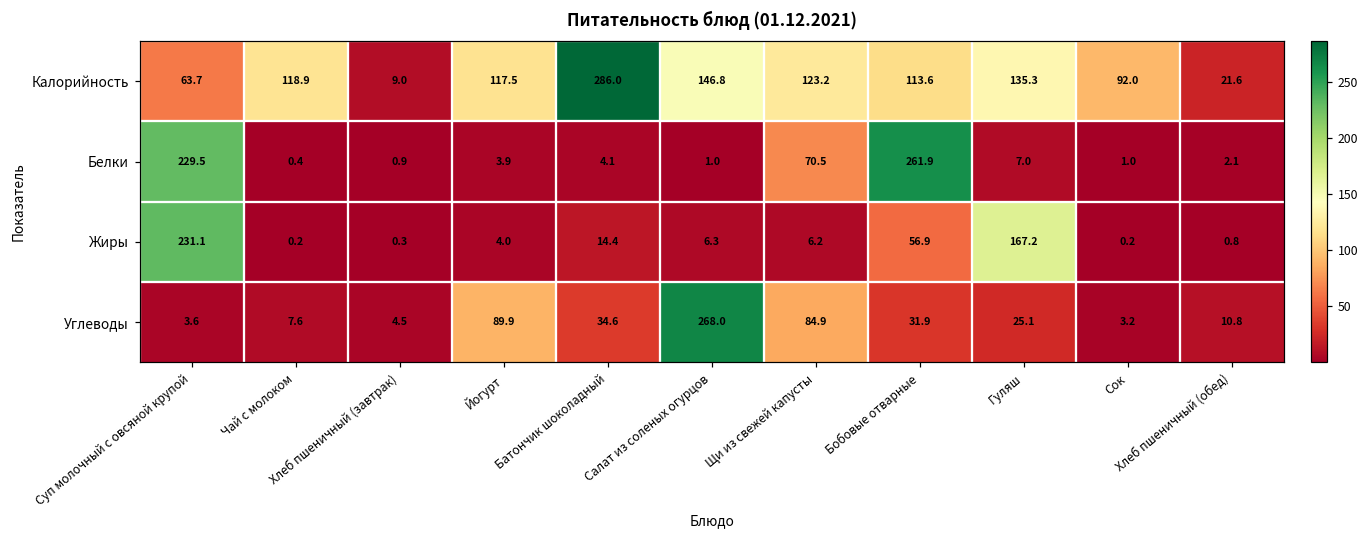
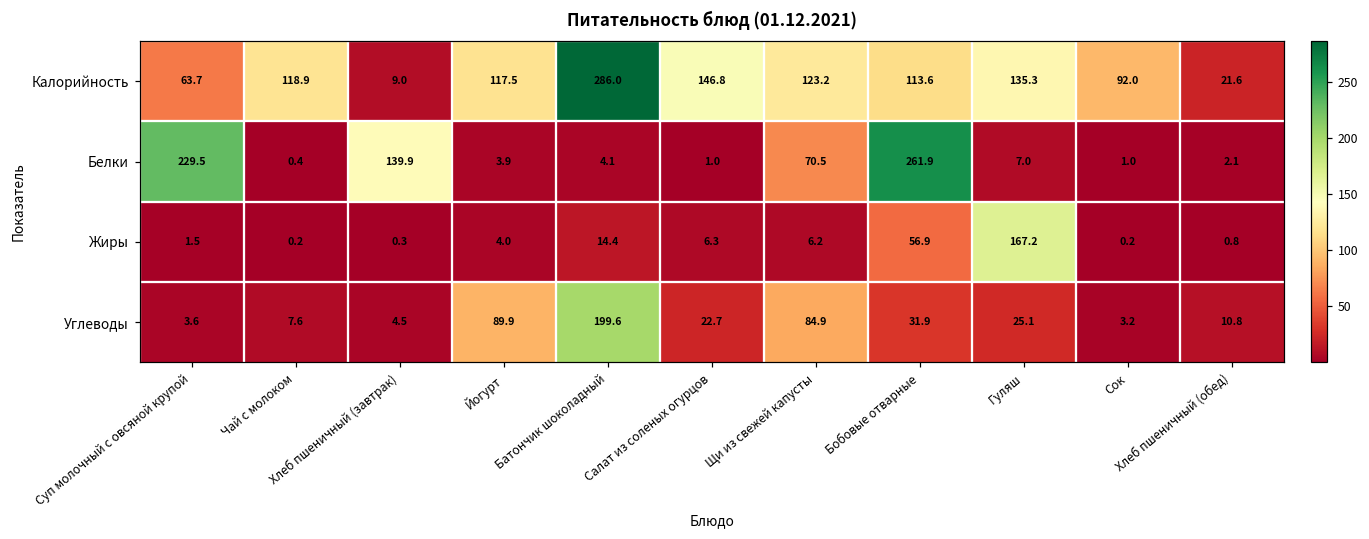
Белки, Хлеб пшеничный (завтрак): 0.9 -> 139.9
Жиры, Суп молочный с овсяной крупой: 231.1 -> 1.5
Углеводы, Батончик шоколадный: 34.6 -> 199.6
Углеводы, Салат из соленых огурцов: 268.0 -> 22.7
